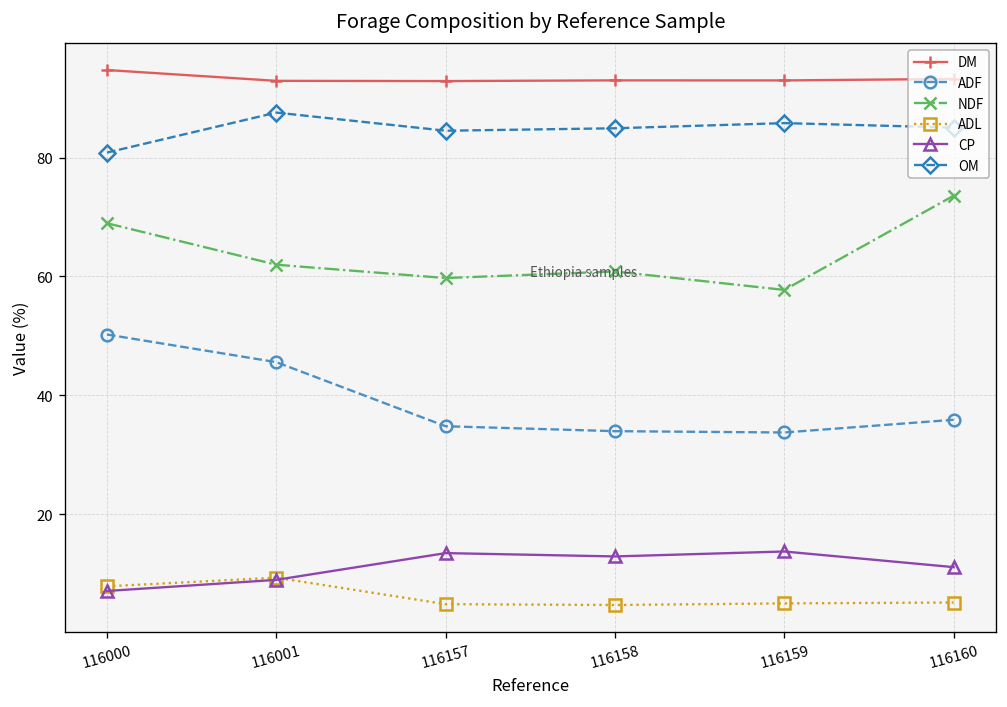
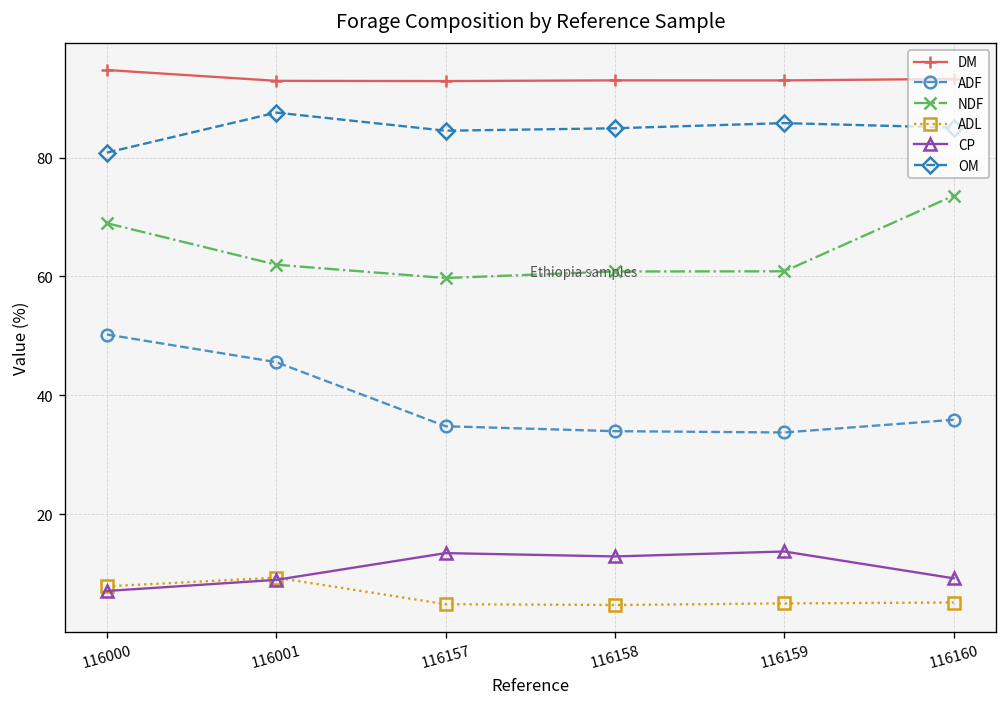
NDF, 116159: 58 -> 61
CP, 116160: 11 -> 9
